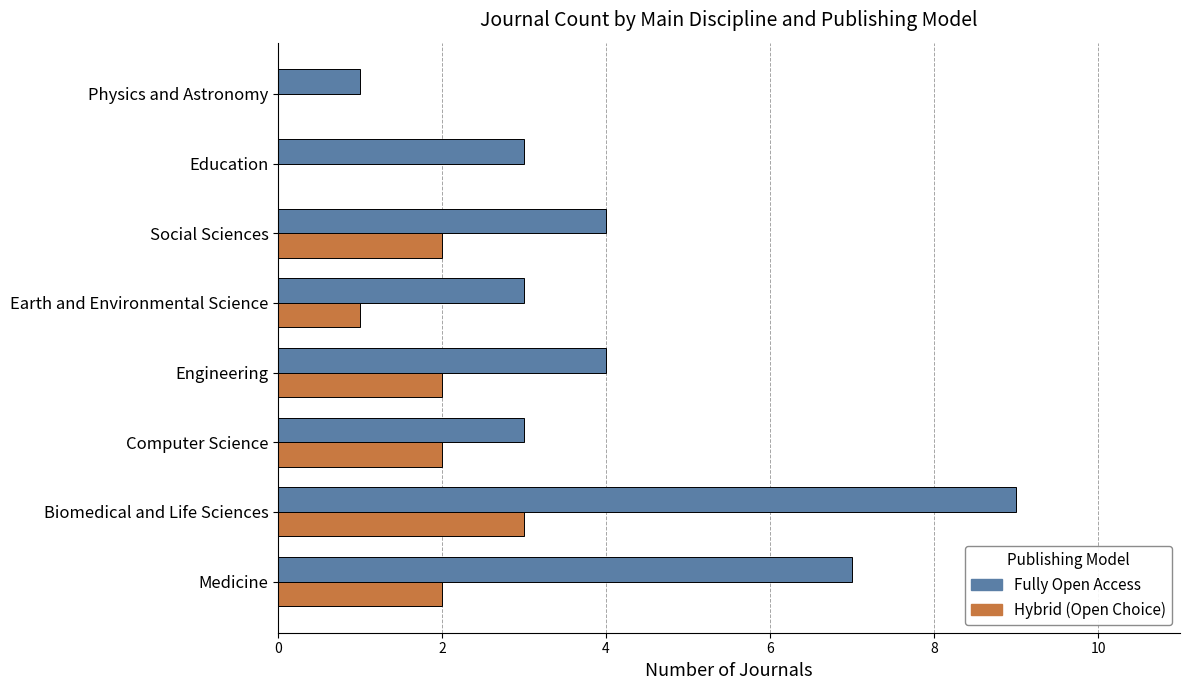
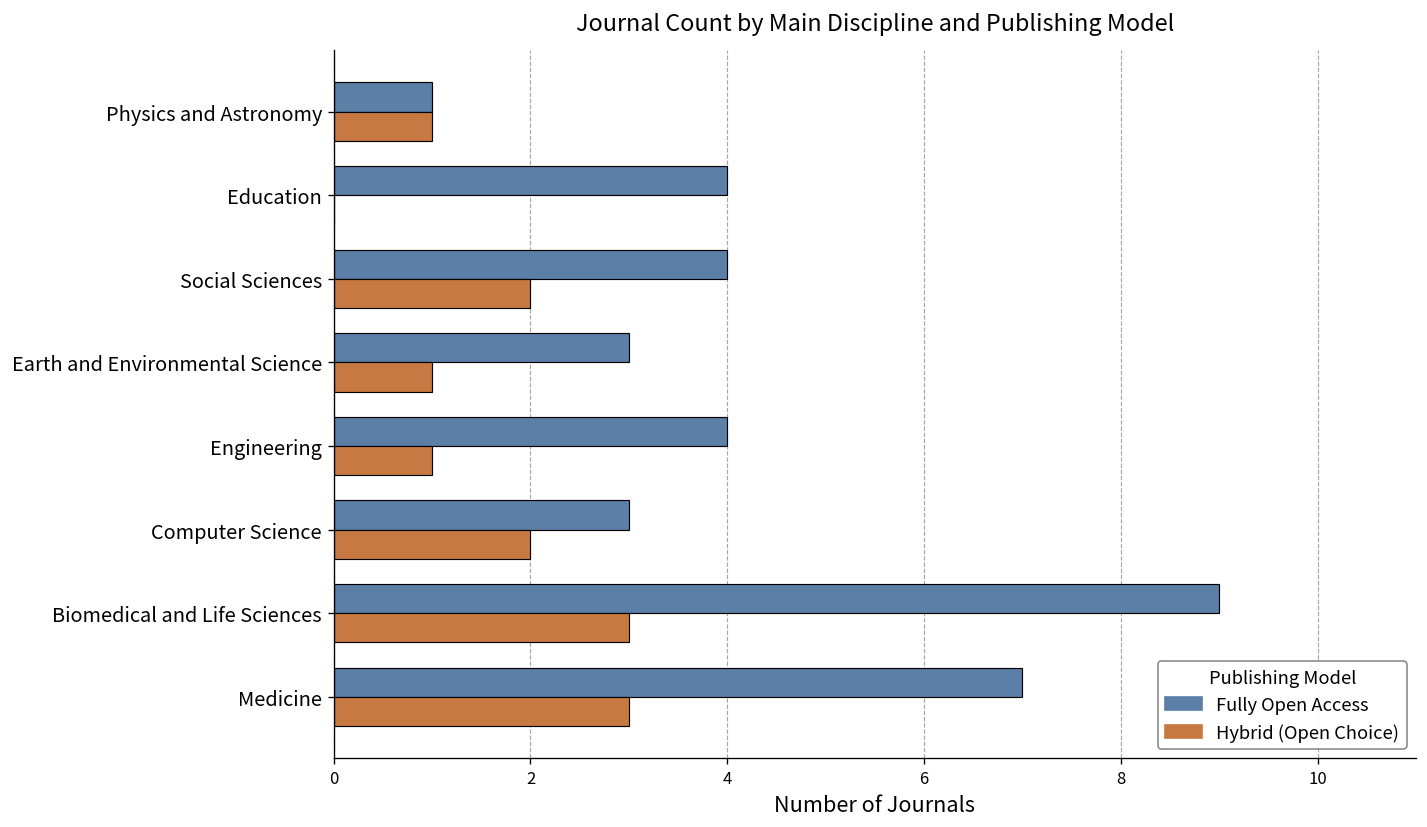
Hybrid (Open Choice), Physics and Astronomy: 0 -> 1
Fully Open Access, Education: 3 -> 4
Hybrid (Open Choice), Engineering: 2 -> 1
Hybrid (Open Choice), Medicine: 2 -> 3
